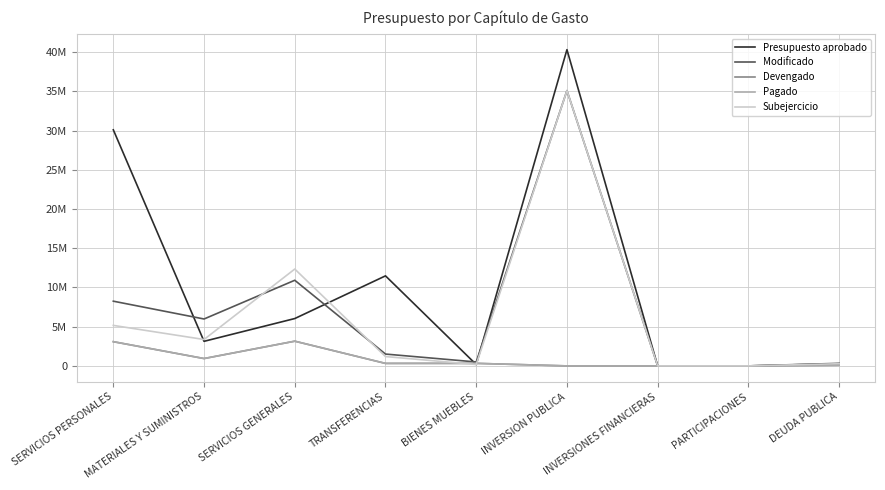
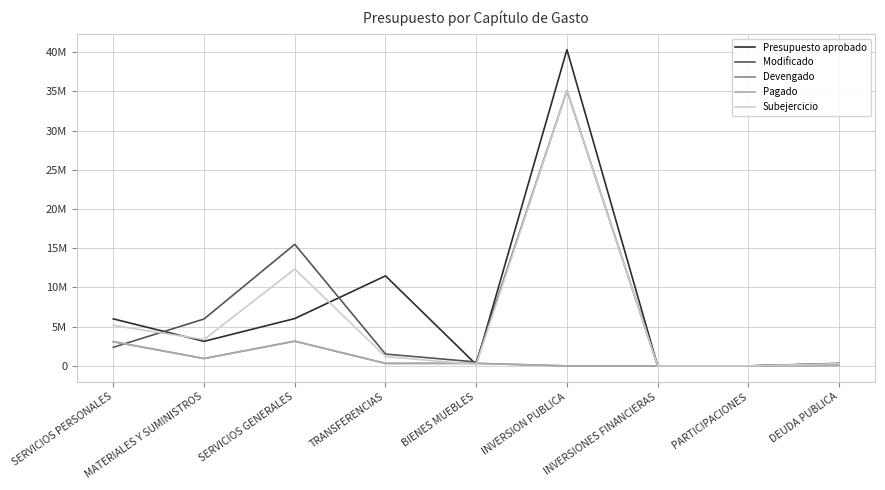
Presupuesto aprobado, SERVICIOS PERSONALES: 30000000 -> 6000000
Modificado, SERVICIOS PERSONALES: 8000000 -> 2000000
Modificado, SERVICIOS GENERALES: 11000000 -> 15000000
